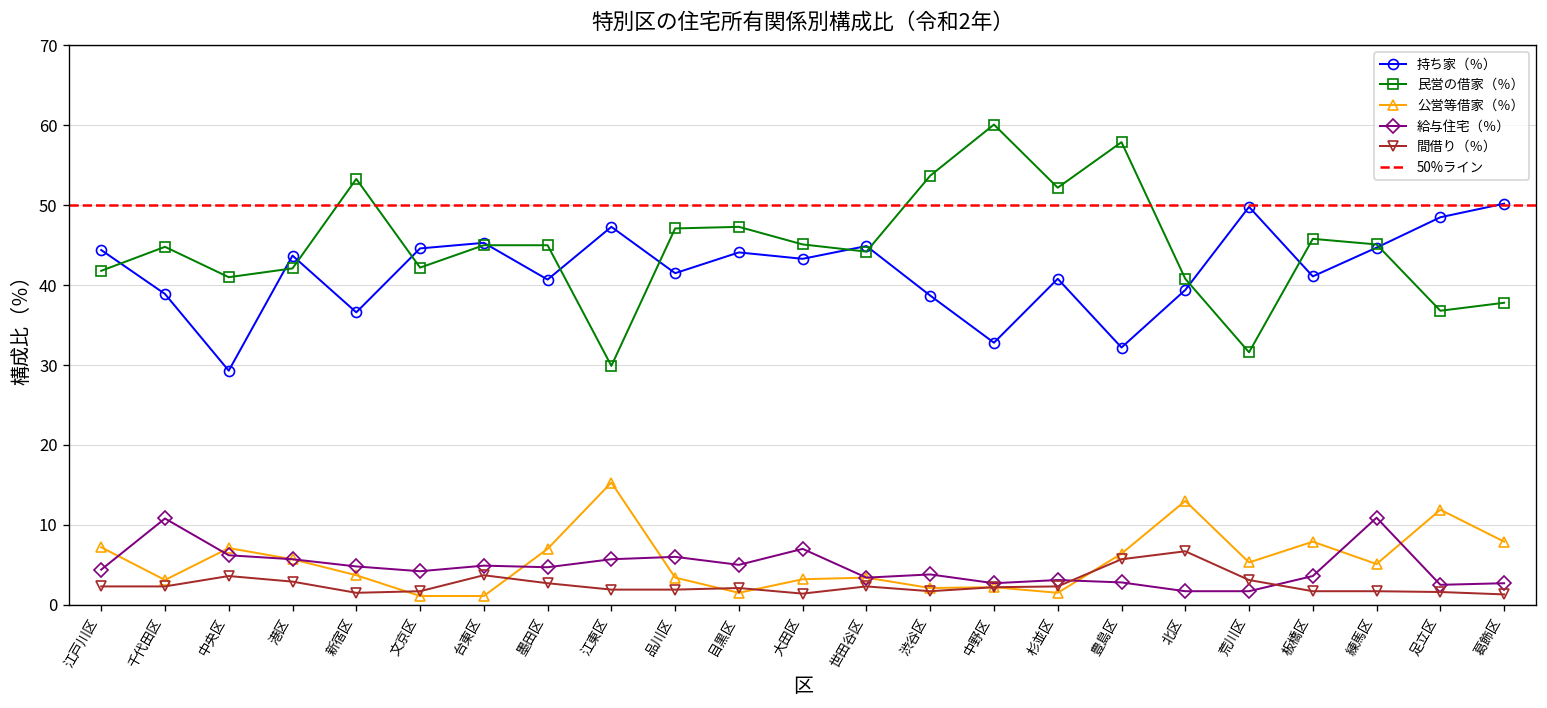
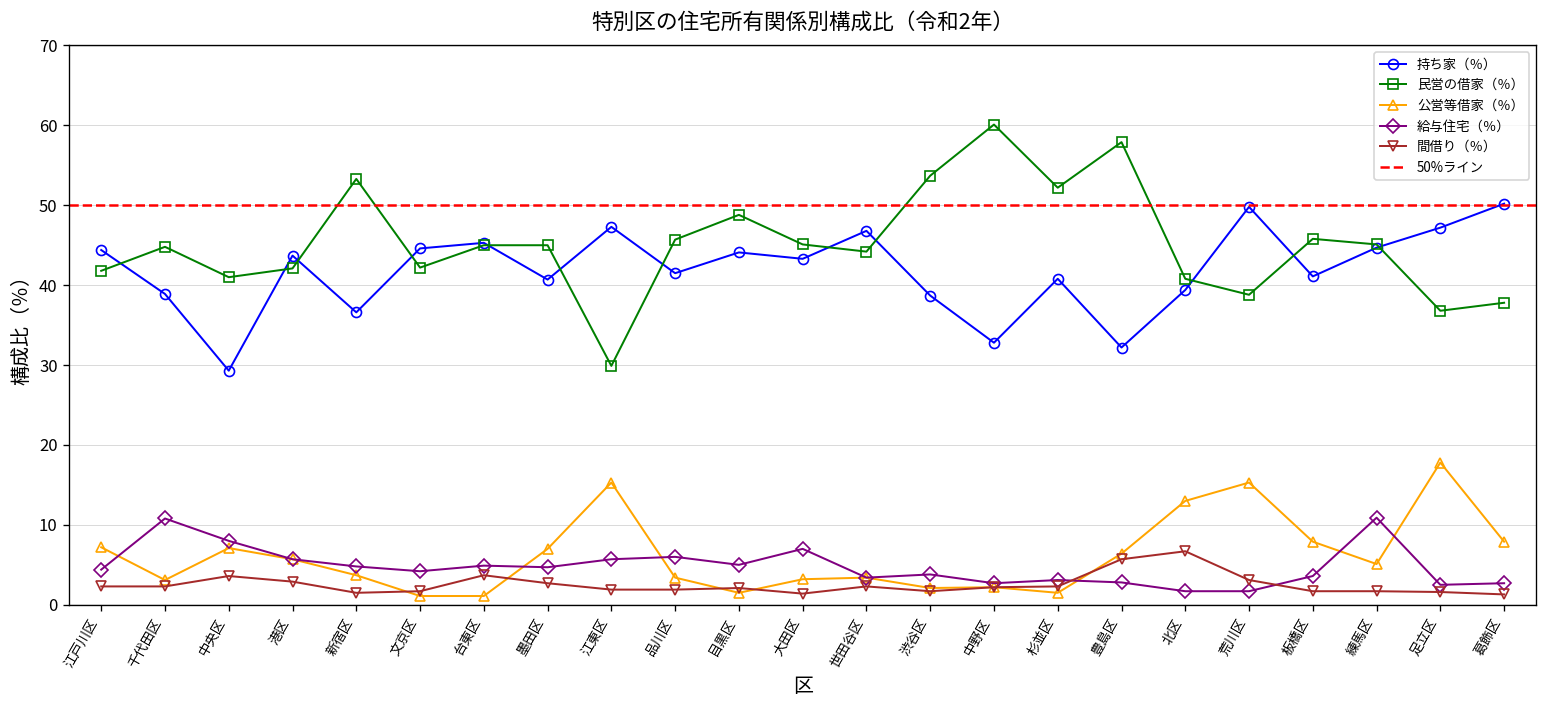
給与住宅（％）, 中央区: 6 -> 8
民営の借家（％）, 品川区: 47 -> 46
民営の借家（％）, 目黒区: 47 -> 49
持ち家（％）, 世田谷区: 45 -> 47
民営の借家（％）, 荒川区: 32 -> 39
公営等借家（％）, 荒川区: 5 -> 15
持ち家（％）, 足立区: 49 -> 47
公営等借家（％）, 足立区: 12 -> 18
